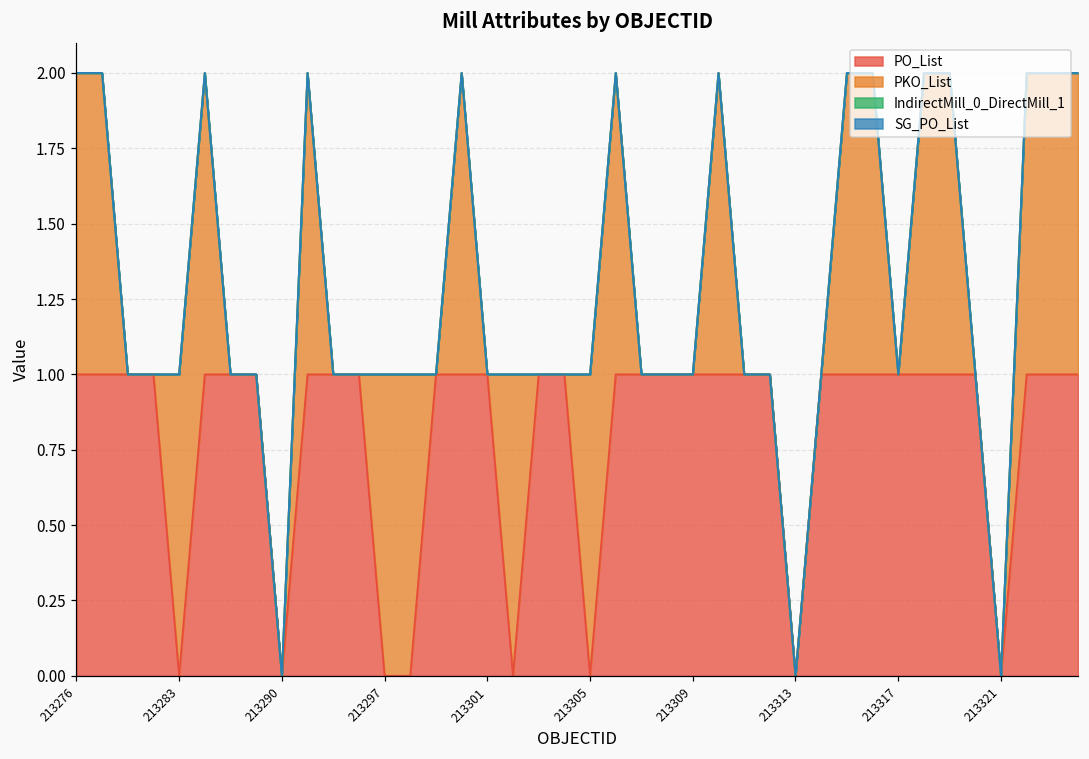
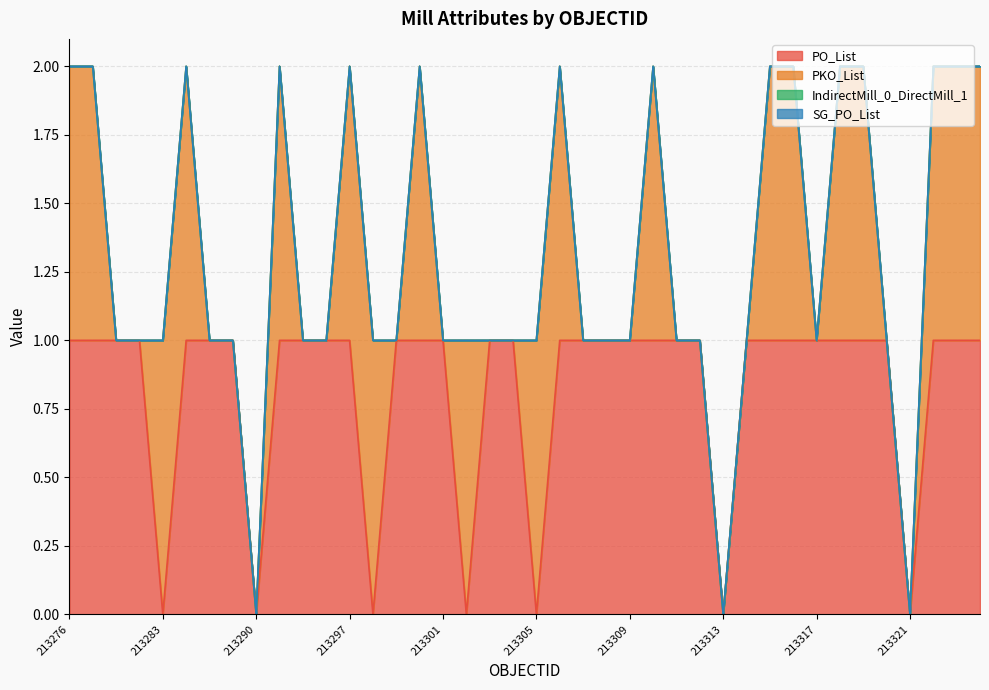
PO_List, 213297: 0 -> 1
